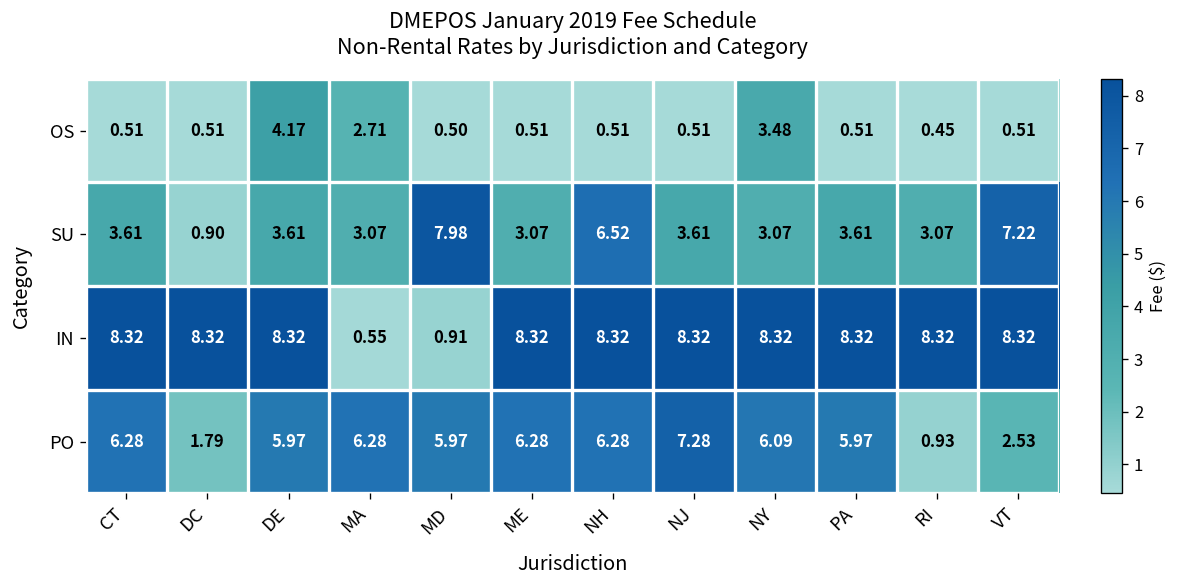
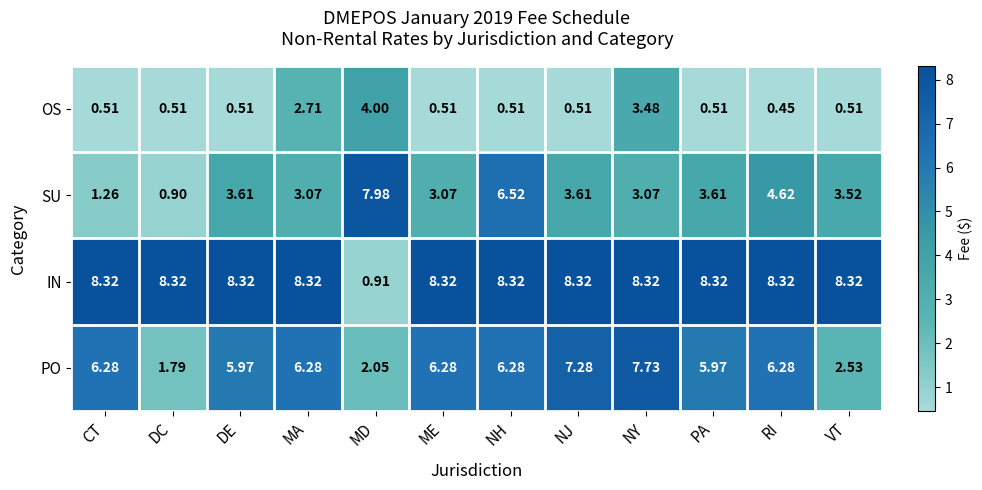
OS, DE: 4.17 -> 0.51
OS, MD: 0.50 -> 4.00
SU, CT: 3.61 -> 1.26
SU, RI: 3.07 -> 4.62
SU, VT: 7.22 -> 3.52
IN, MA: 0.55 -> 8.32
PO, MD: 5.97 -> 2.05
PO, NY: 6.09 -> 7.73
PO, RI: 0.93 -> 6.28
